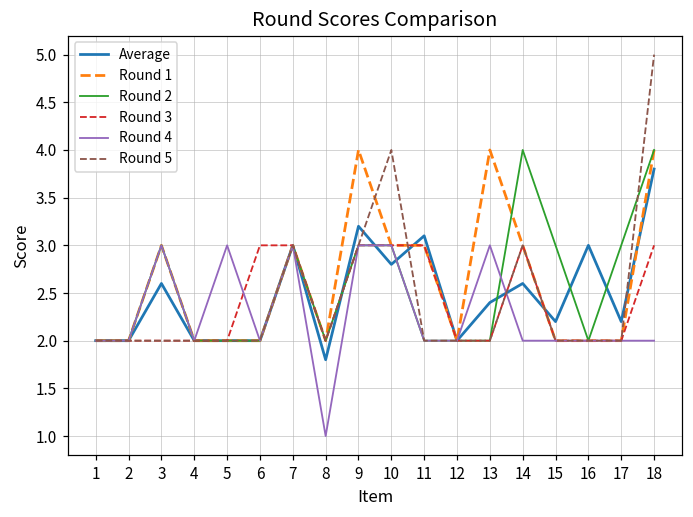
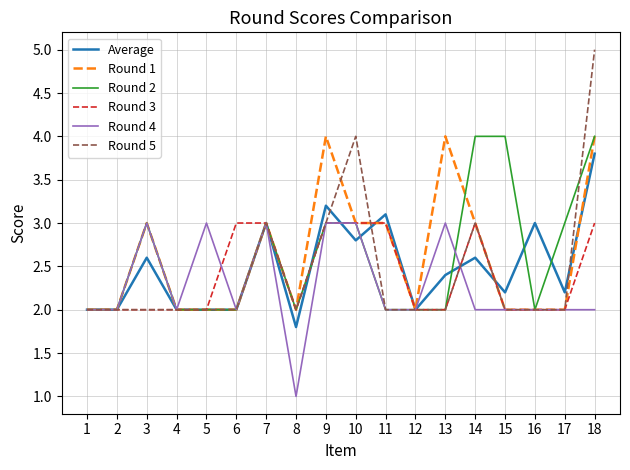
Round 2, 15: 3 -> 4
